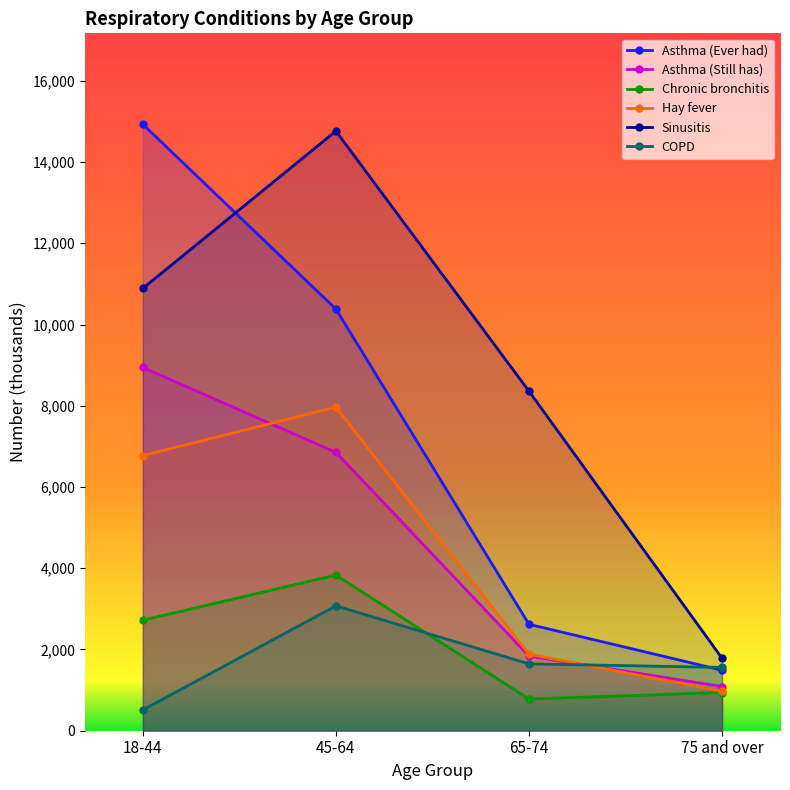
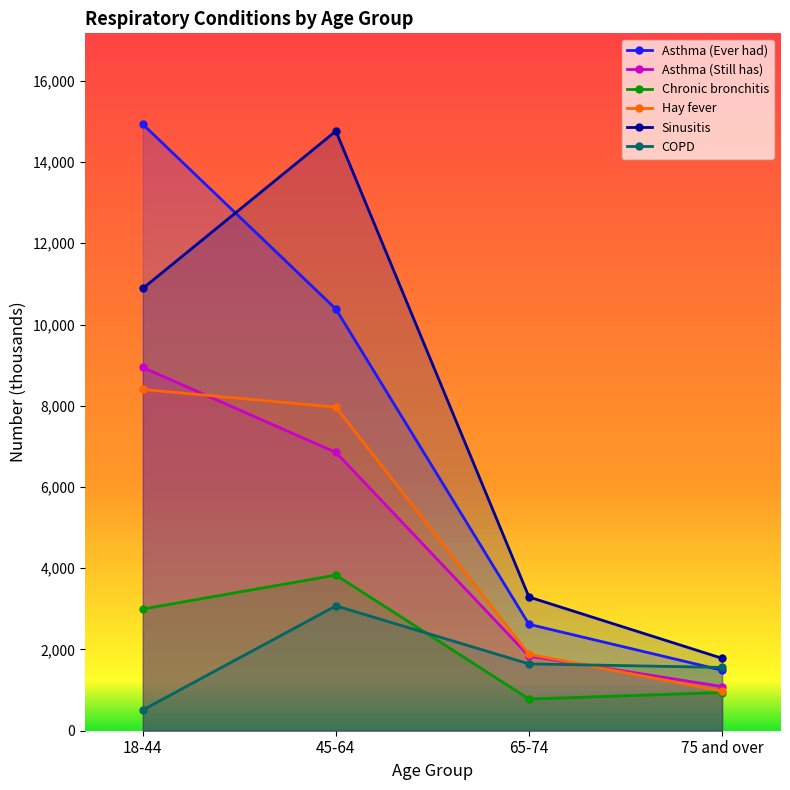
Chronic bronchitis, 18-44: 2,700 -> 3,000
Hay fever, 18-44: 6,800 -> 8,400
Sinusitis, 65-74: 8,400 -> 3,300
